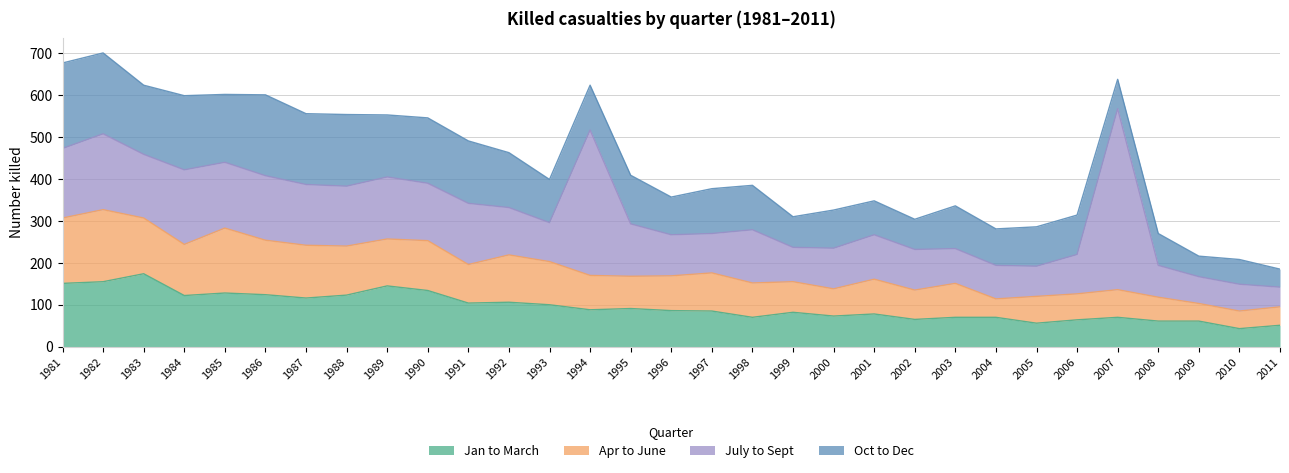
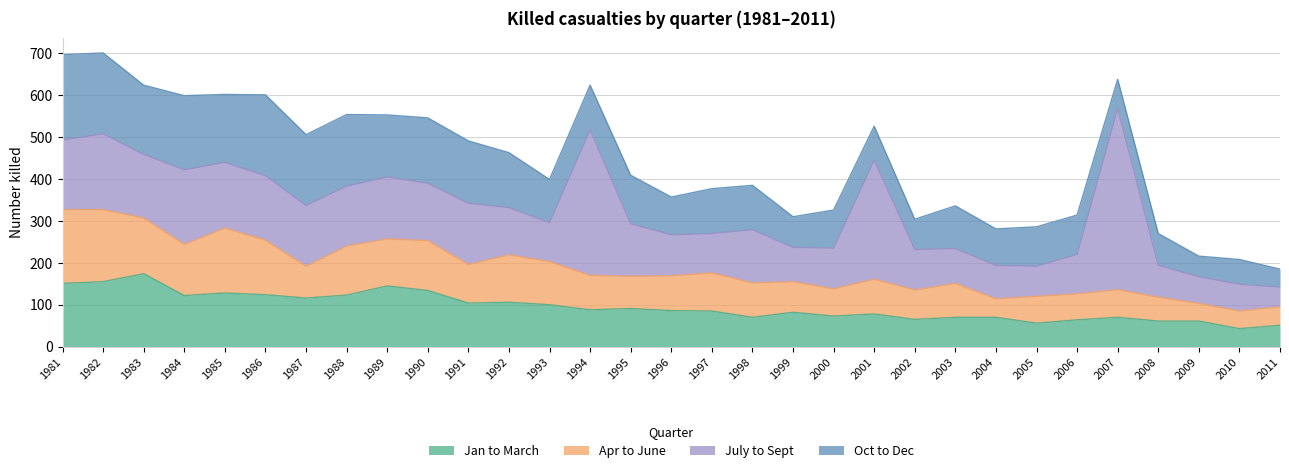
Apr to June, 1981: 160 -> 180
Apr to June, 1987: 130 -> 80
July to Sept, 2001: 110 -> 280
